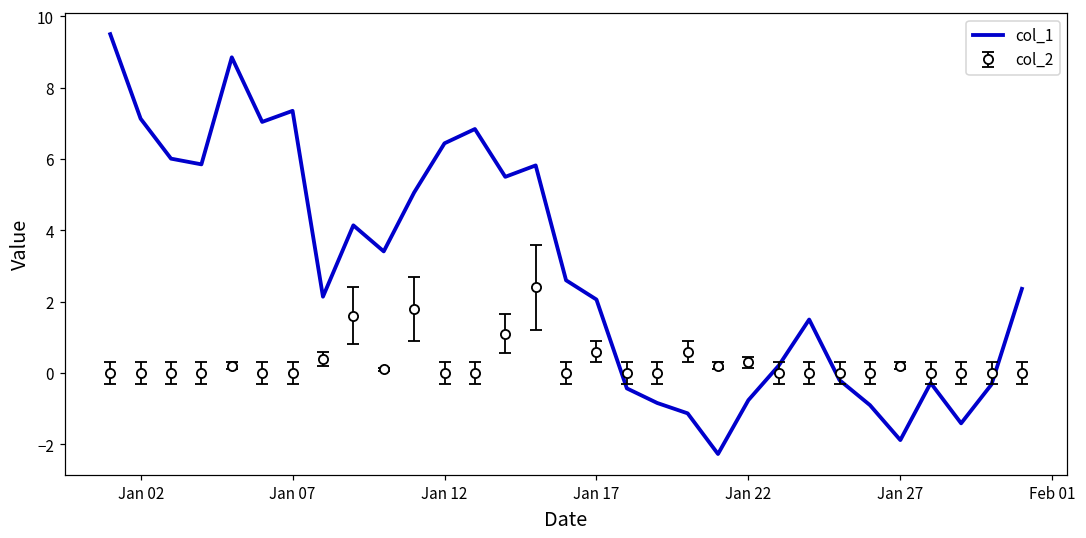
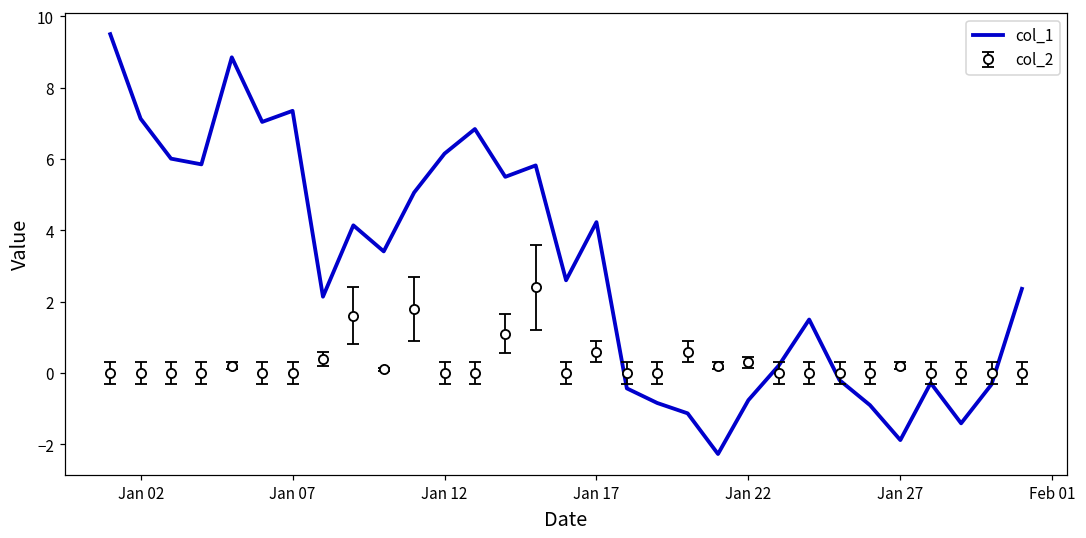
col_1, Jan 12: 6.4 -> 6.2
col_1, Jan 17: 2.1 -> 4.2
